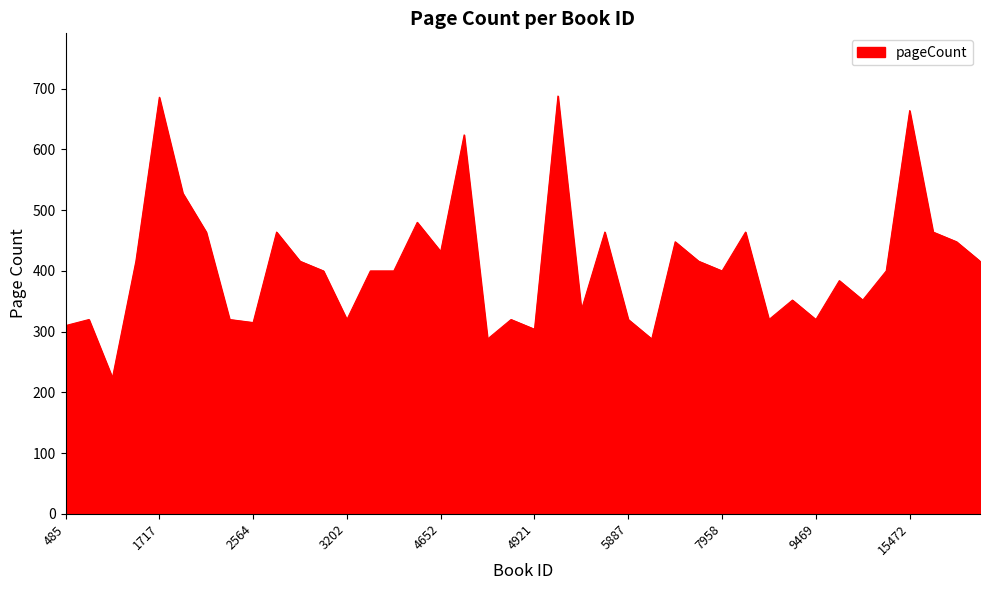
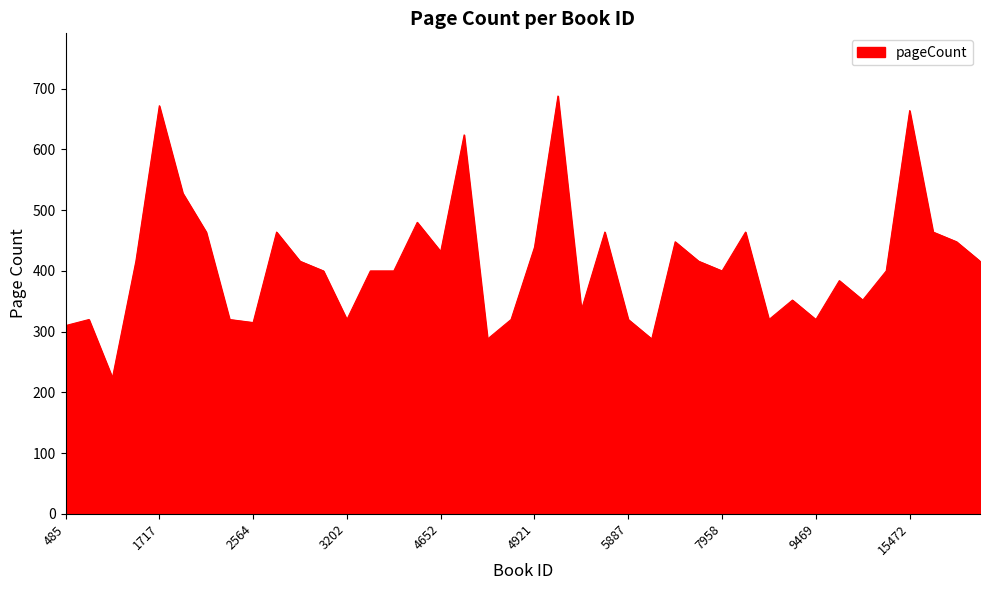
1717: 690 -> 670
4921: 300 -> 440
